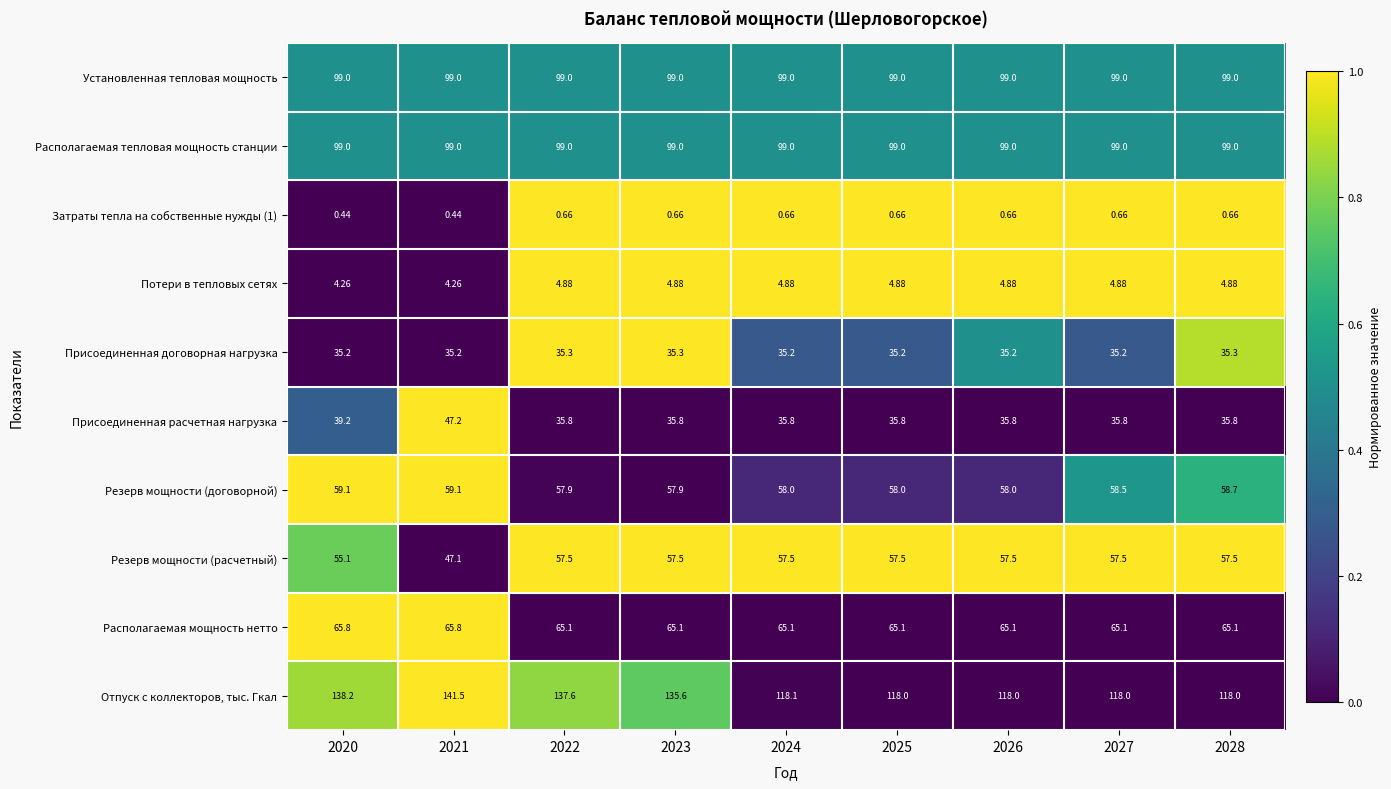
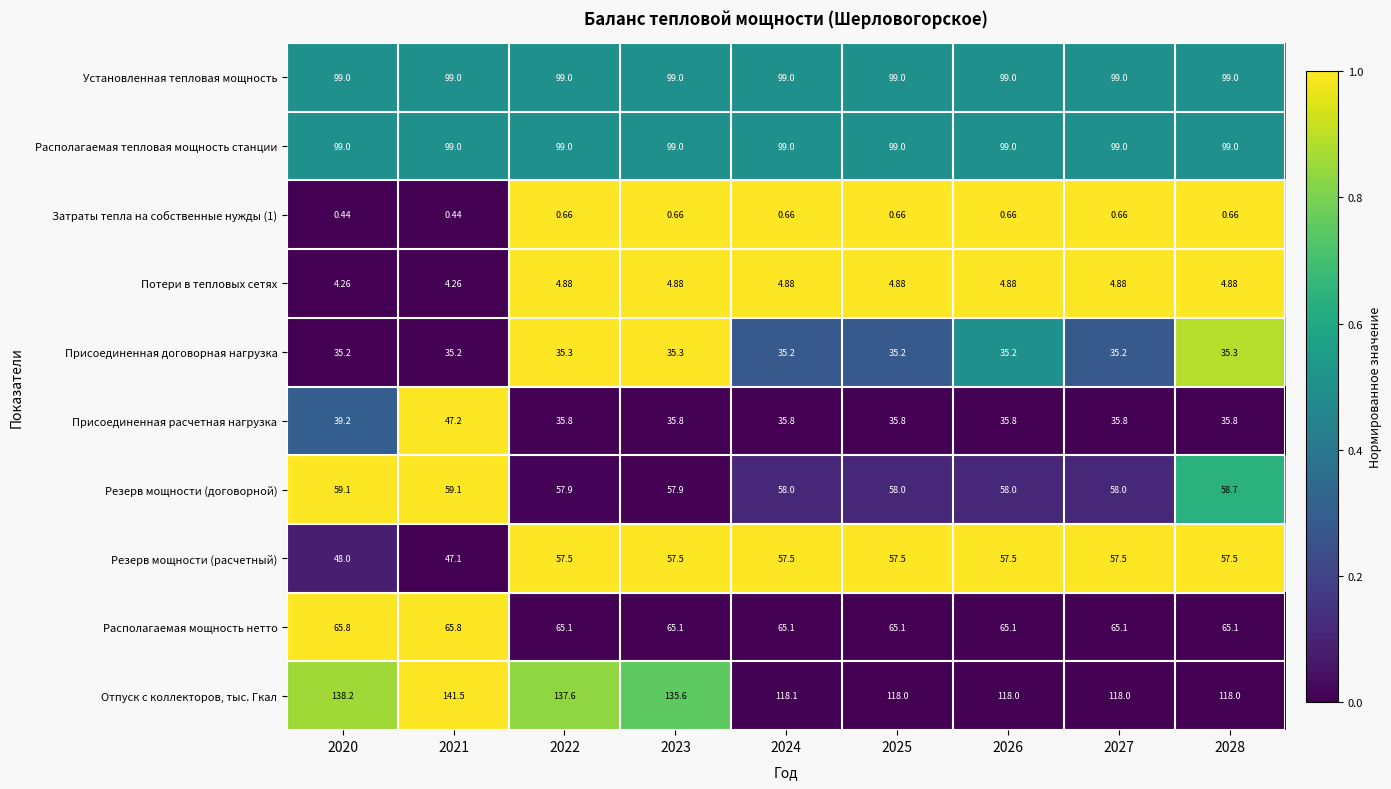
Резерв мощности (договорной), 2027: 58.5 -> 58.0
Резерв мощности (расчетный), 2020: 55.1 -> 48.0
